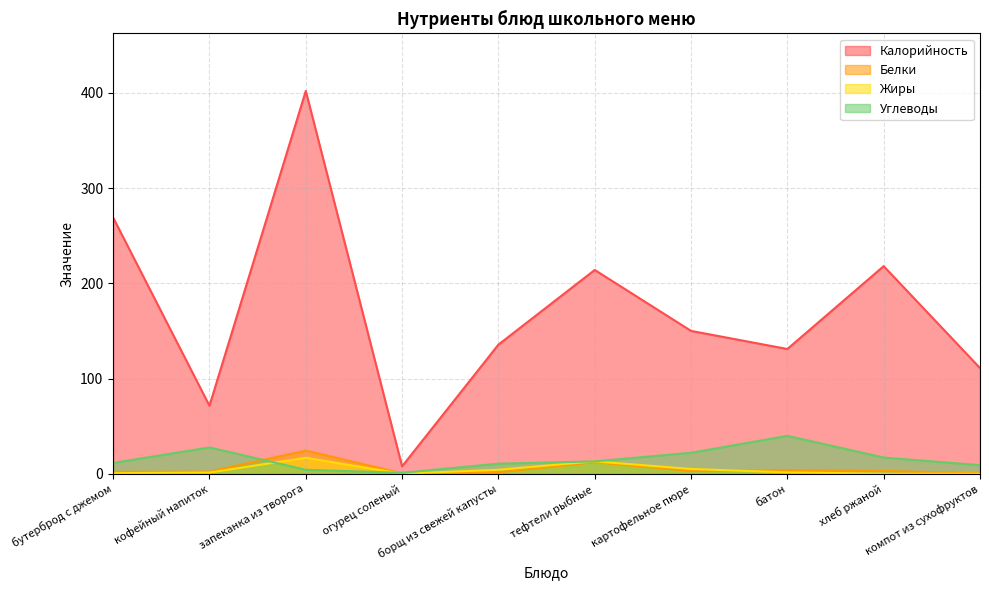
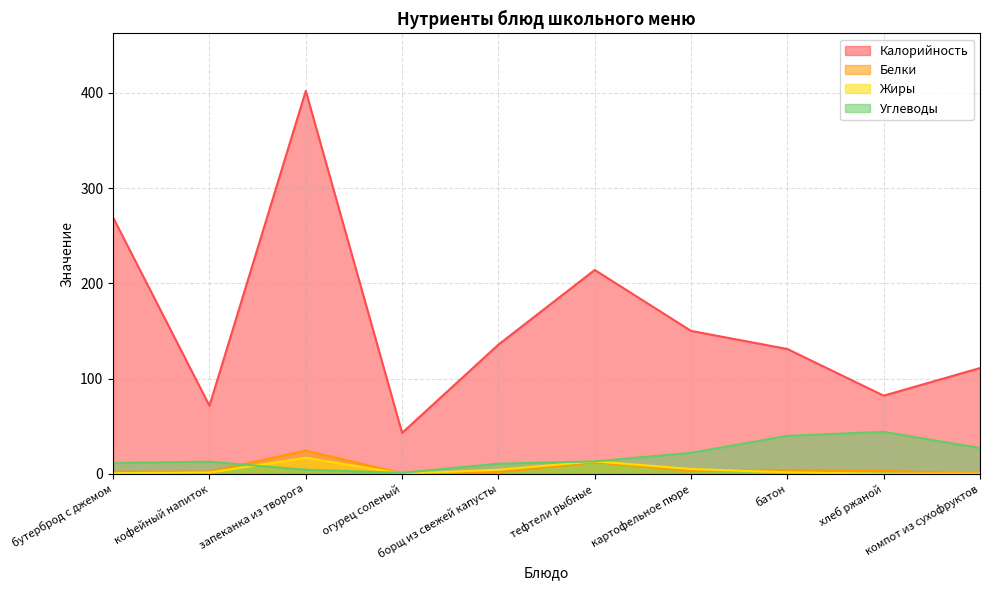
Углеводы, кофейный напиток: 30 -> 10
Калорийность, огурец соленый: 10 -> 40
Калорийность, хлеб ржаной: 220 -> 80
Углеводы, хлеб ржаной: 20 -> 40
Углеводы, компот из сухофруктов: 10 -> 30
